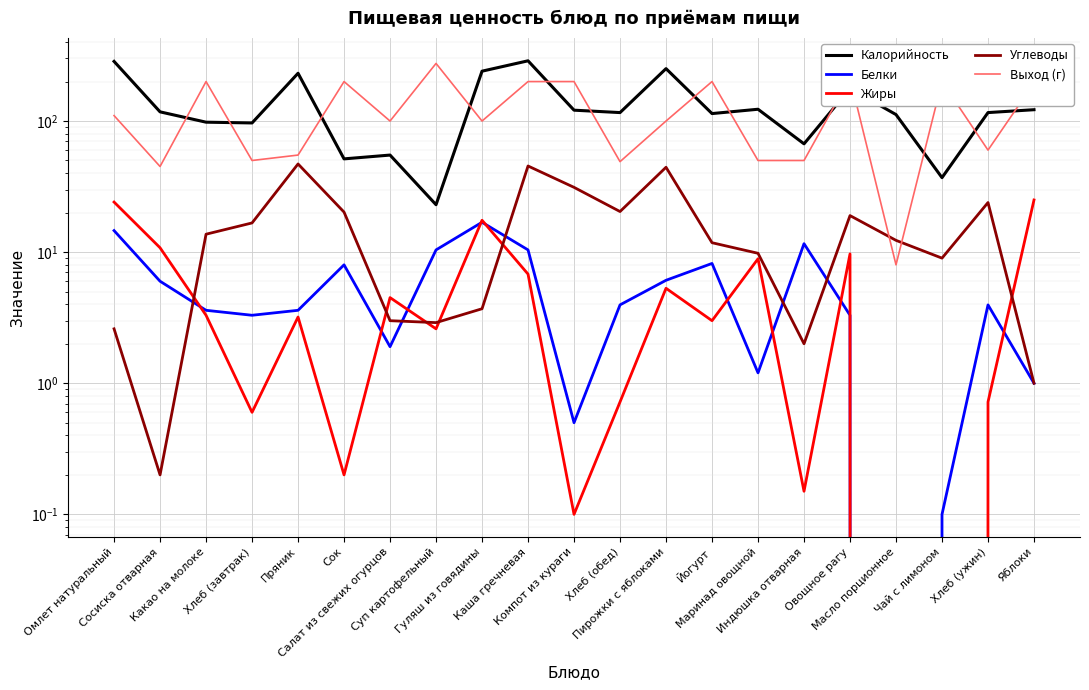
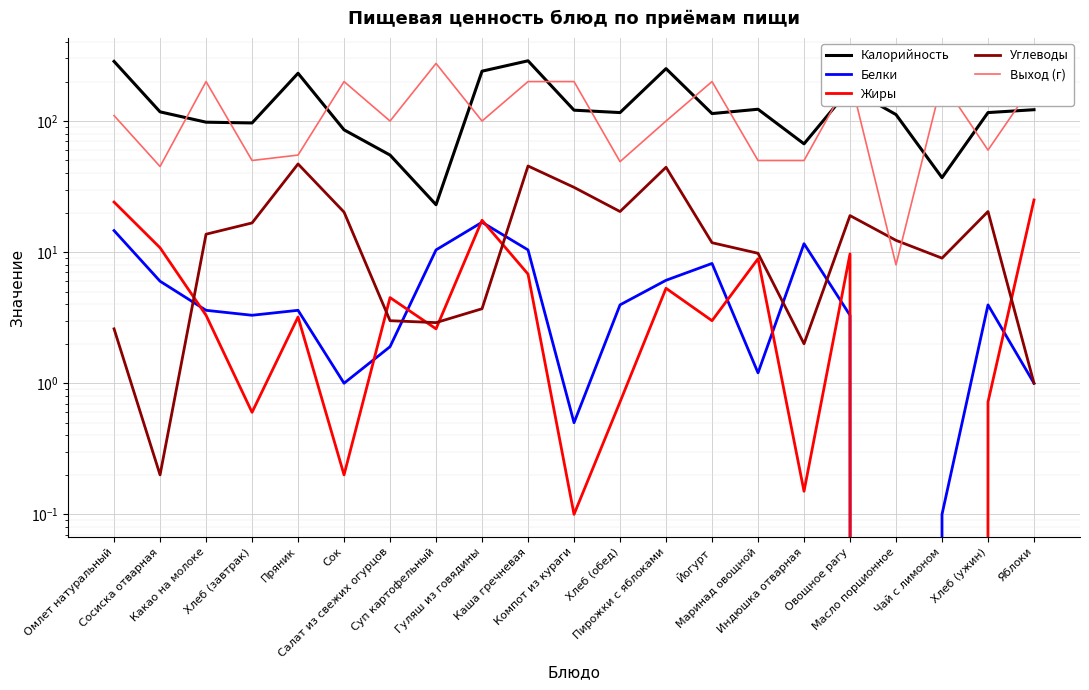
Калорийность, Сок: 51 -> 90
Белки, Сок: 8 -> 1
Углеводы, Хлеб (ужин): 24 -> 20
